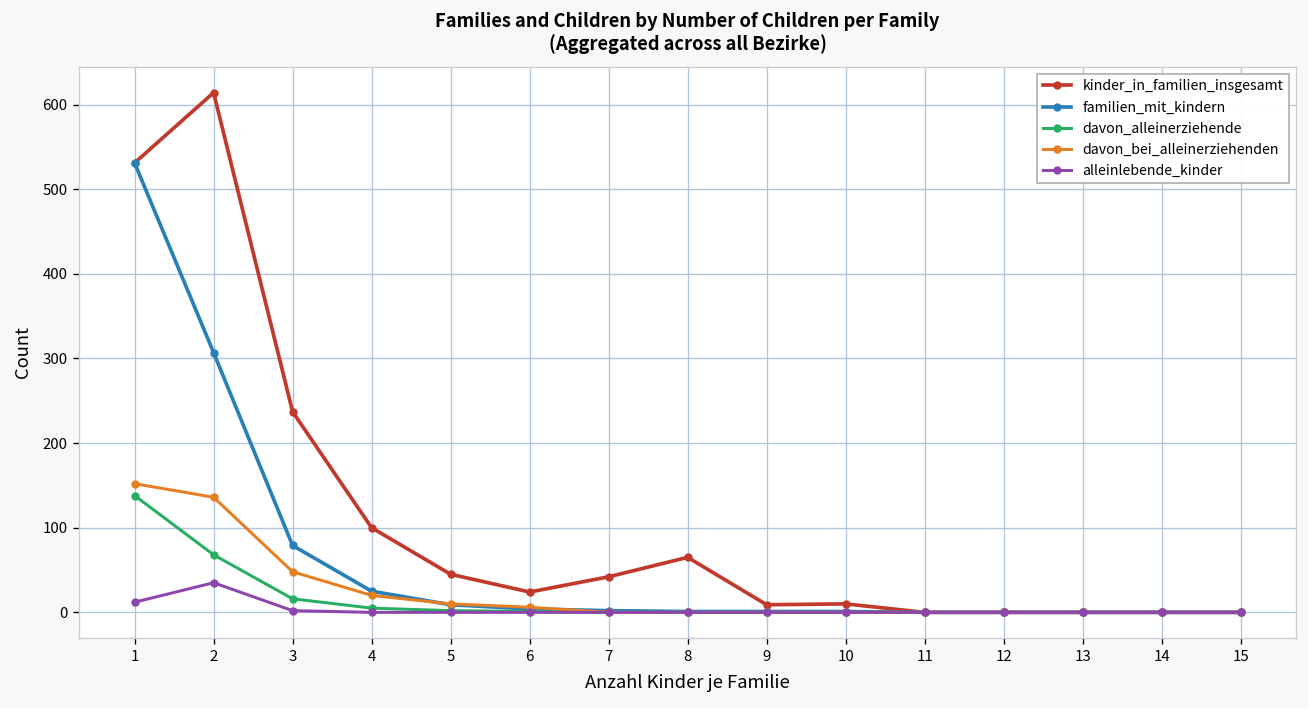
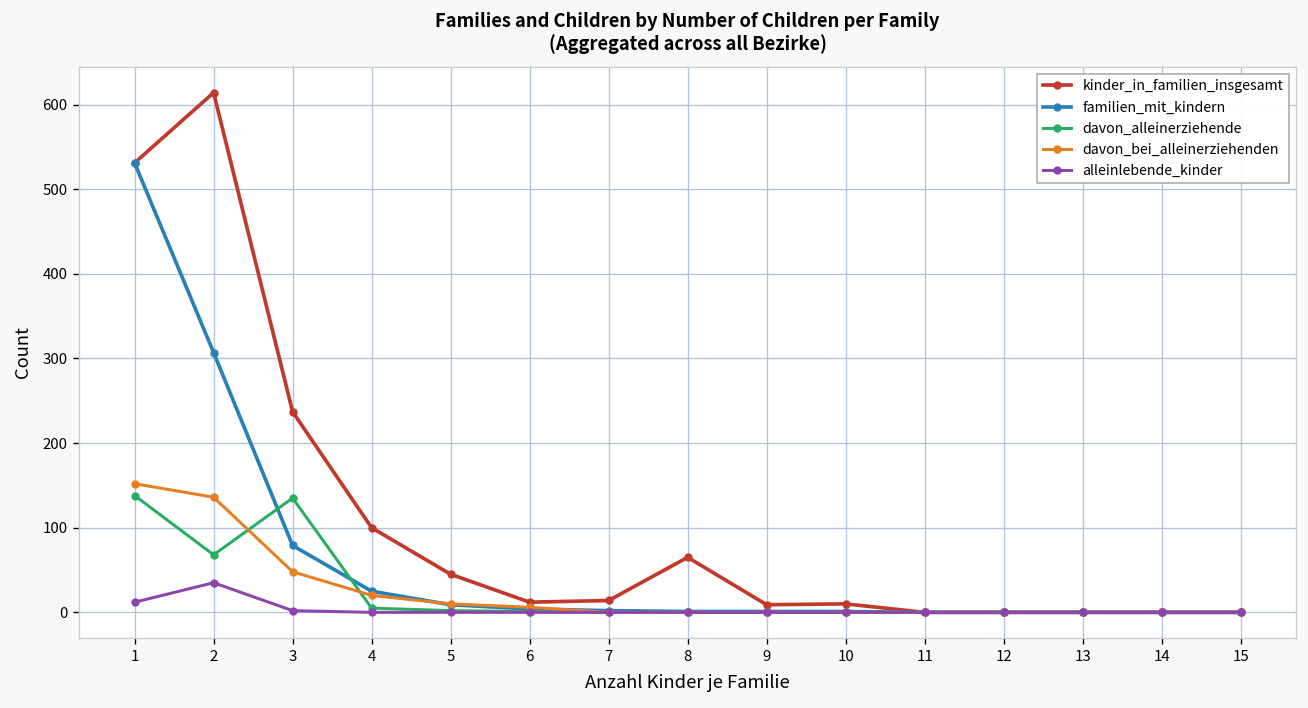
davon_alleinerziehende, 3: 20 -> 140
kinder_in_familien_insgesamt, 6: 20 -> 10
kinder_in_familien_insgesamt, 7: 40 -> 10
